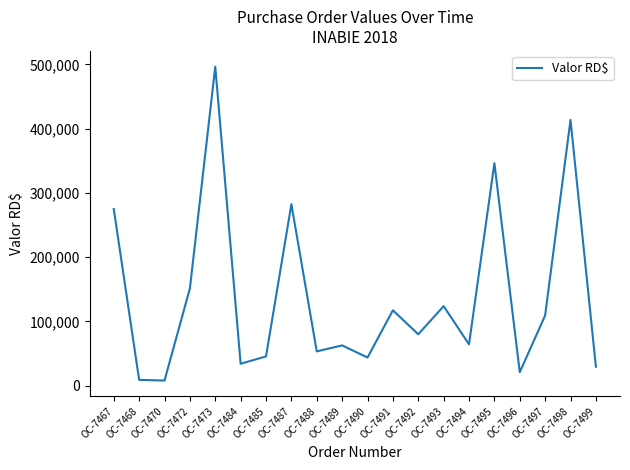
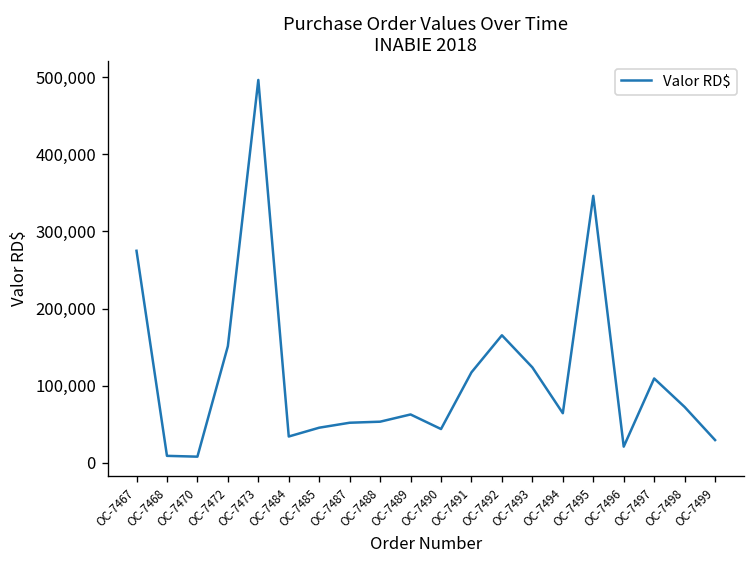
OC-7487: 280,000 -> 50,000
OC-7492: 80,000 -> 170,000
OC-7498: 410,000 -> 70,000
